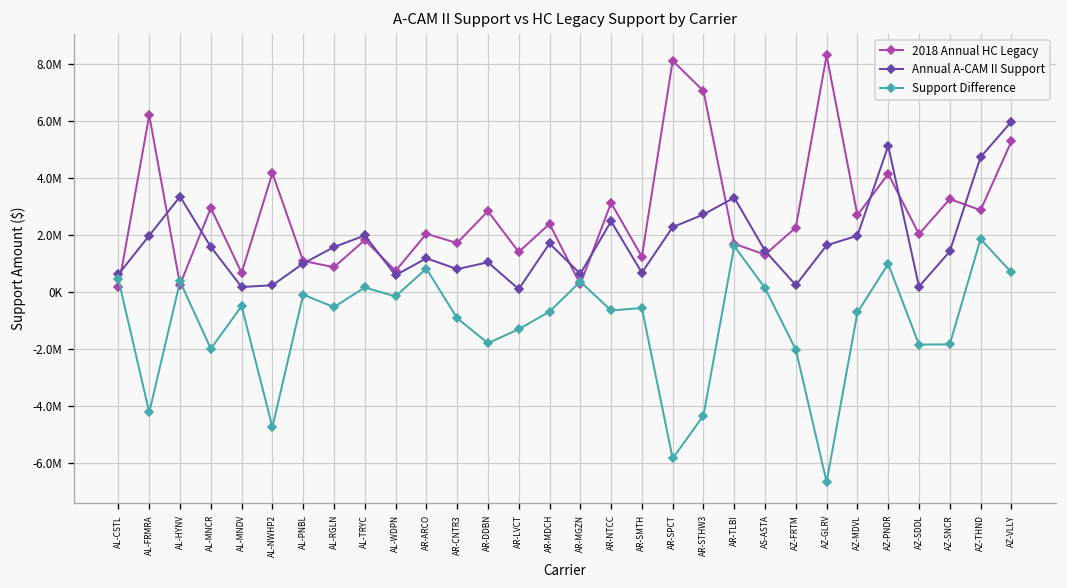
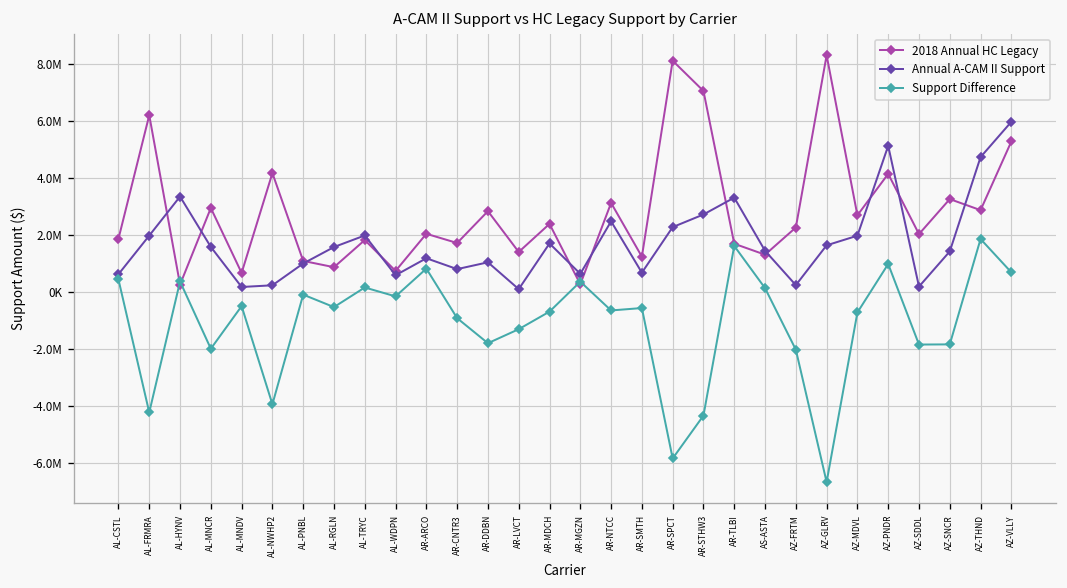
2018 Annual HC Legacy, AL-CSTL: 200000 -> 1900000
Support Difference, AL-NWHP2: -4700000 -> -3900000
